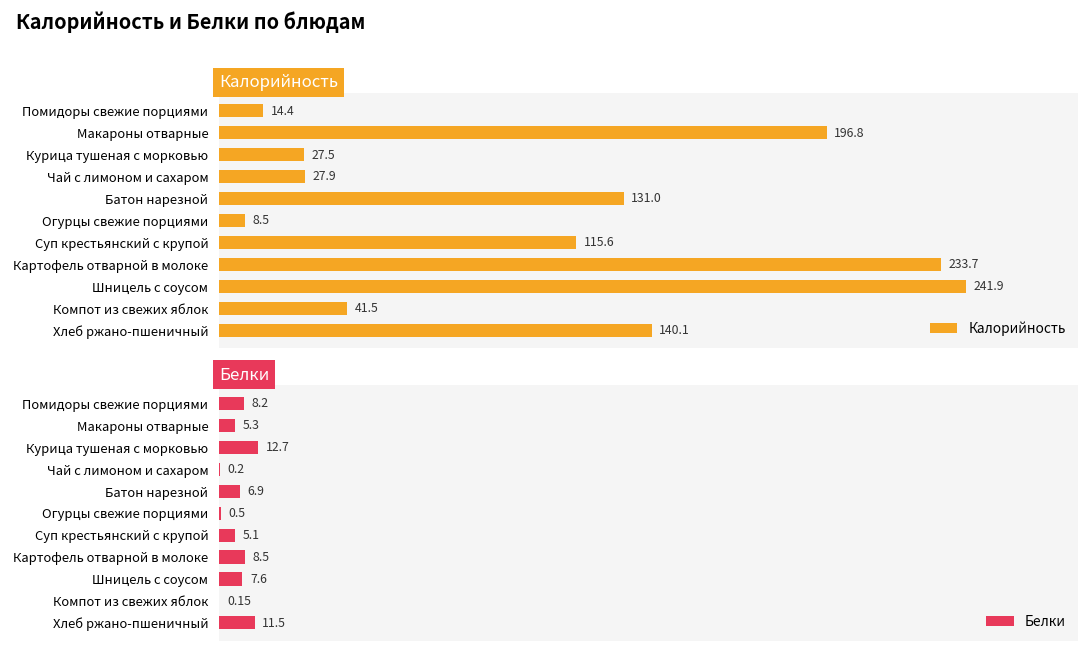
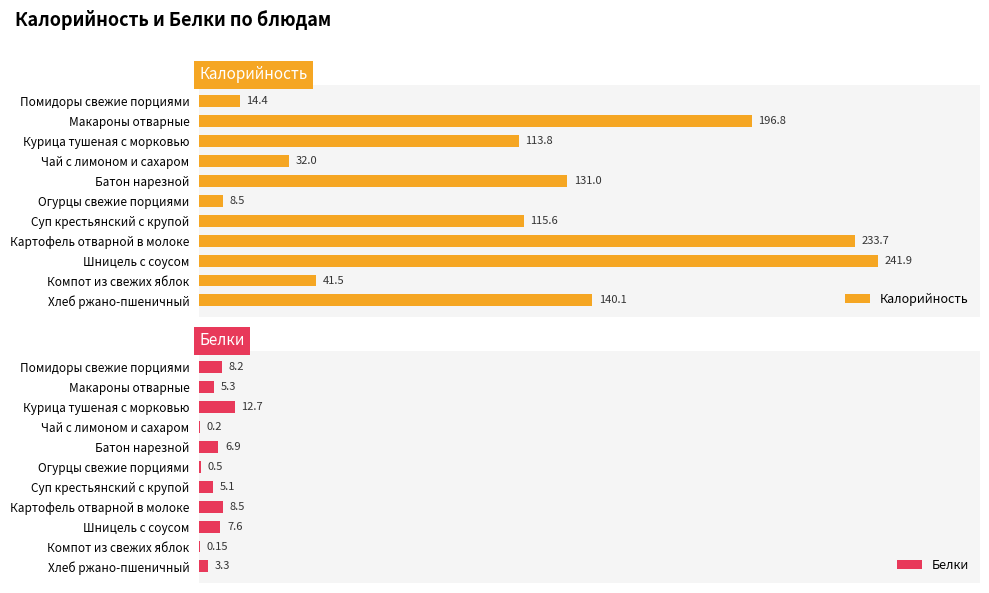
Калорийность, Курица тушеная с морковью: 27.5 -> 113.8
Калорийность, Чай с лимоном и сахаром: 27.9 -> 32.0
Белки, Хлеб ржано-пшеничный: 11.5 -> 3.3
